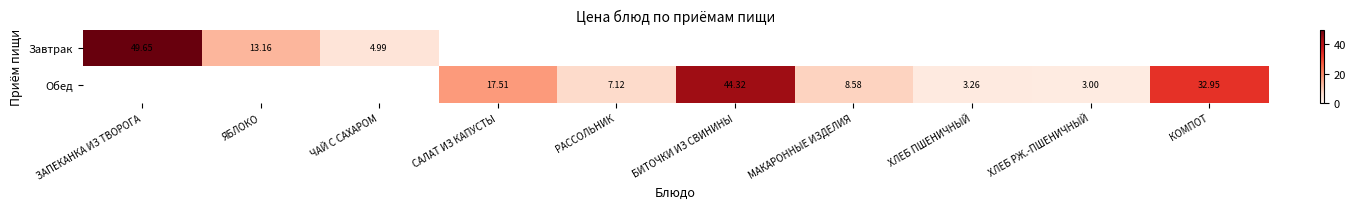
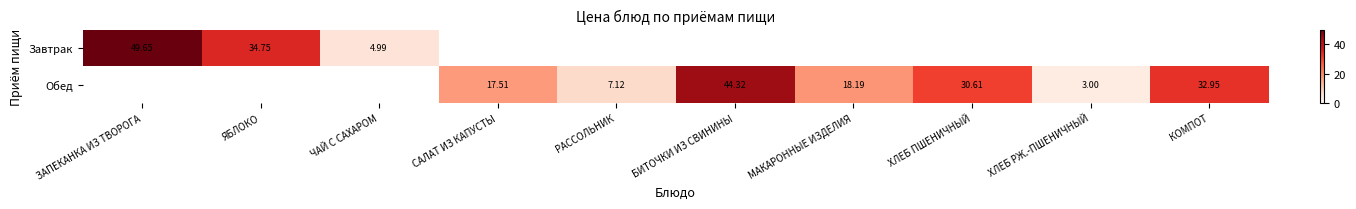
Завтрак, ЯБЛОКО: 13.16 -> 34.75
Обед, МАКАРОННЫЕ ИЗДЕЛИЯ: 8.58 -> 18.19
Обед, ХЛЕБ ПШЕНИЧНЫЙ: 3.26 -> 30.61
